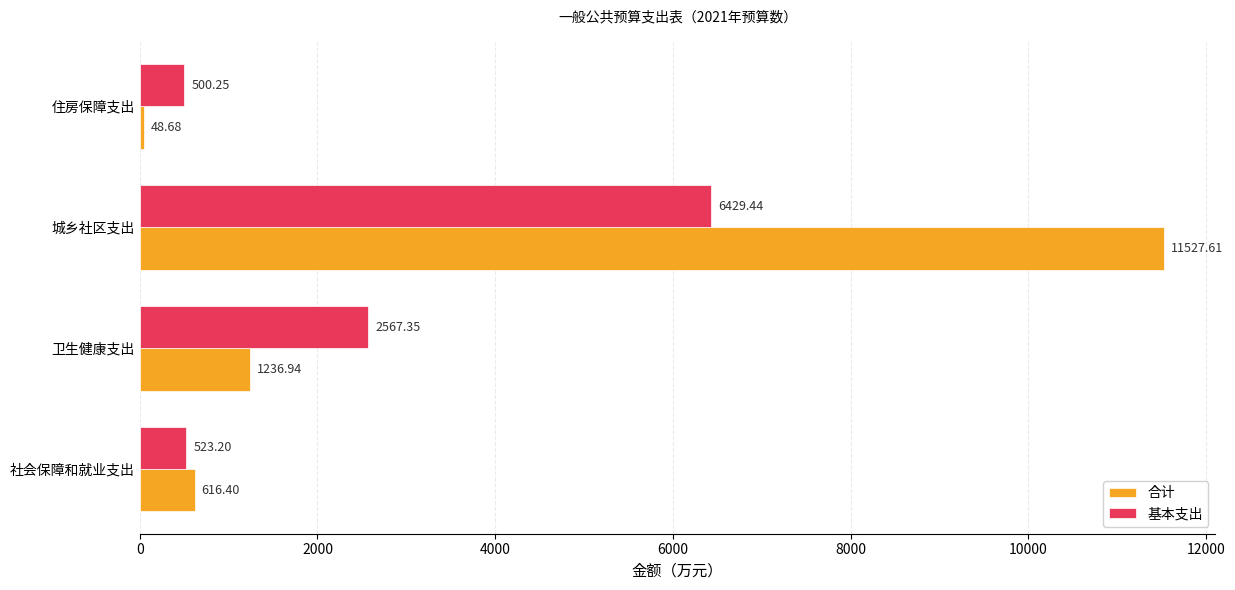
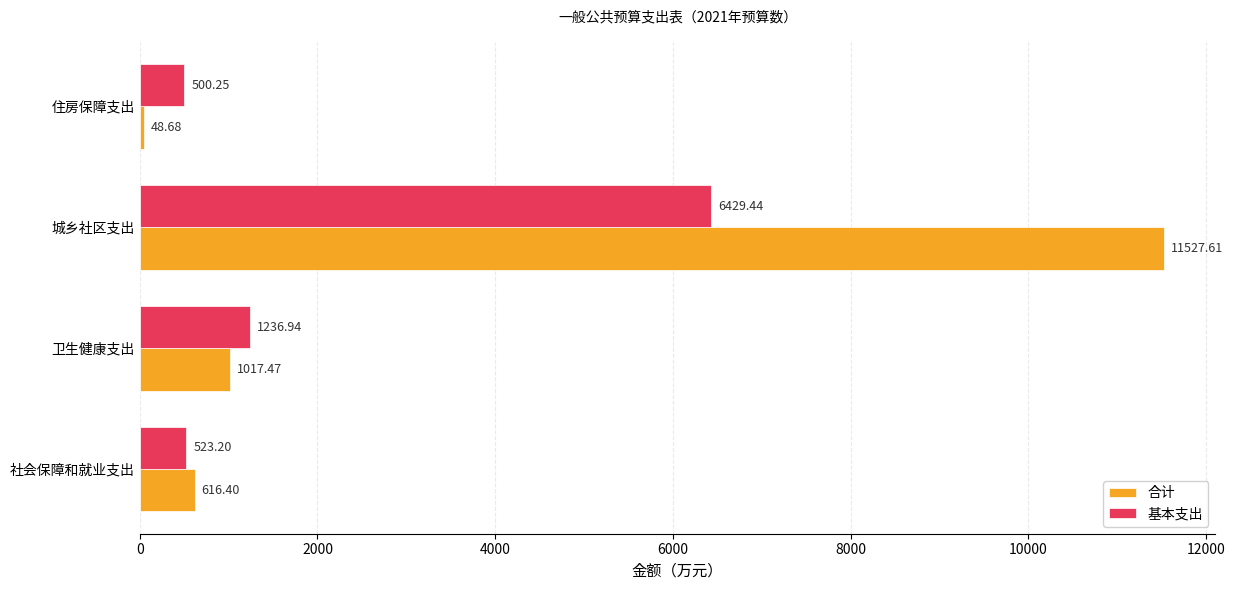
基本支出, 卫生健康支出: 2567.35 -> 1236.94
合计, 卫生健康支出: 1236.94 -> 1017.47
